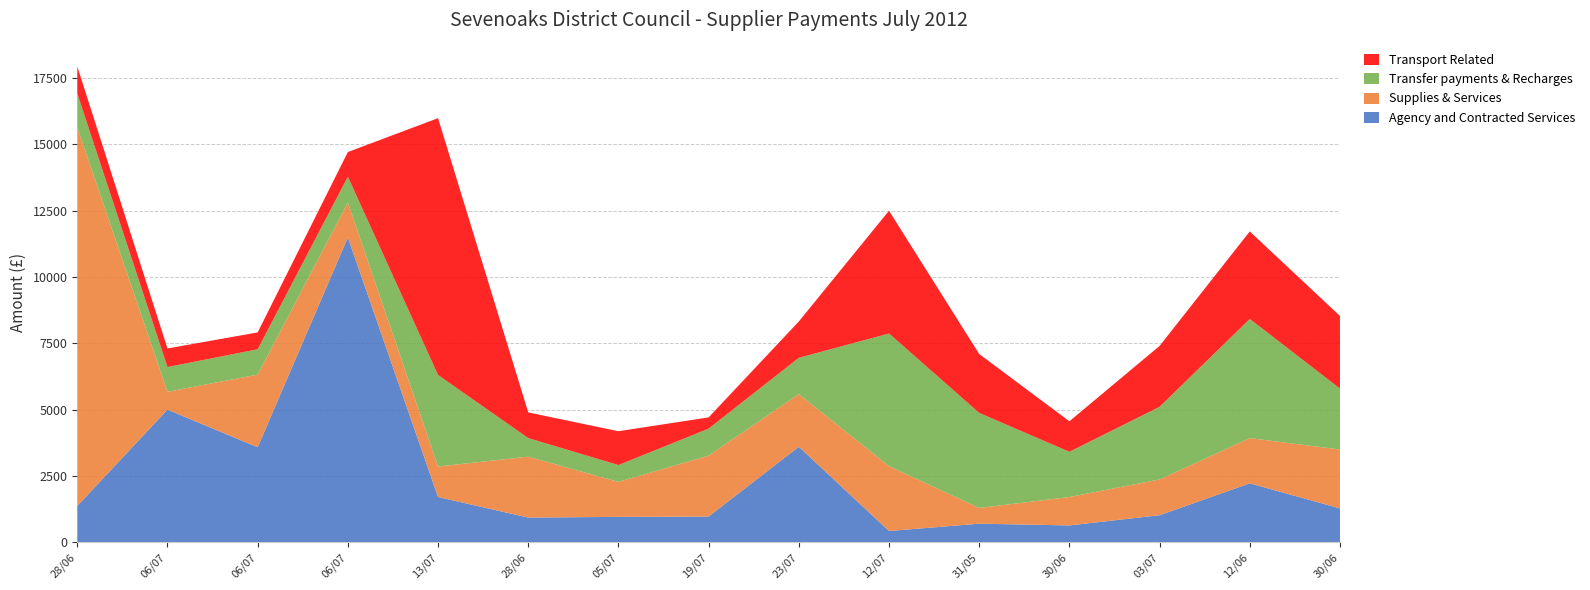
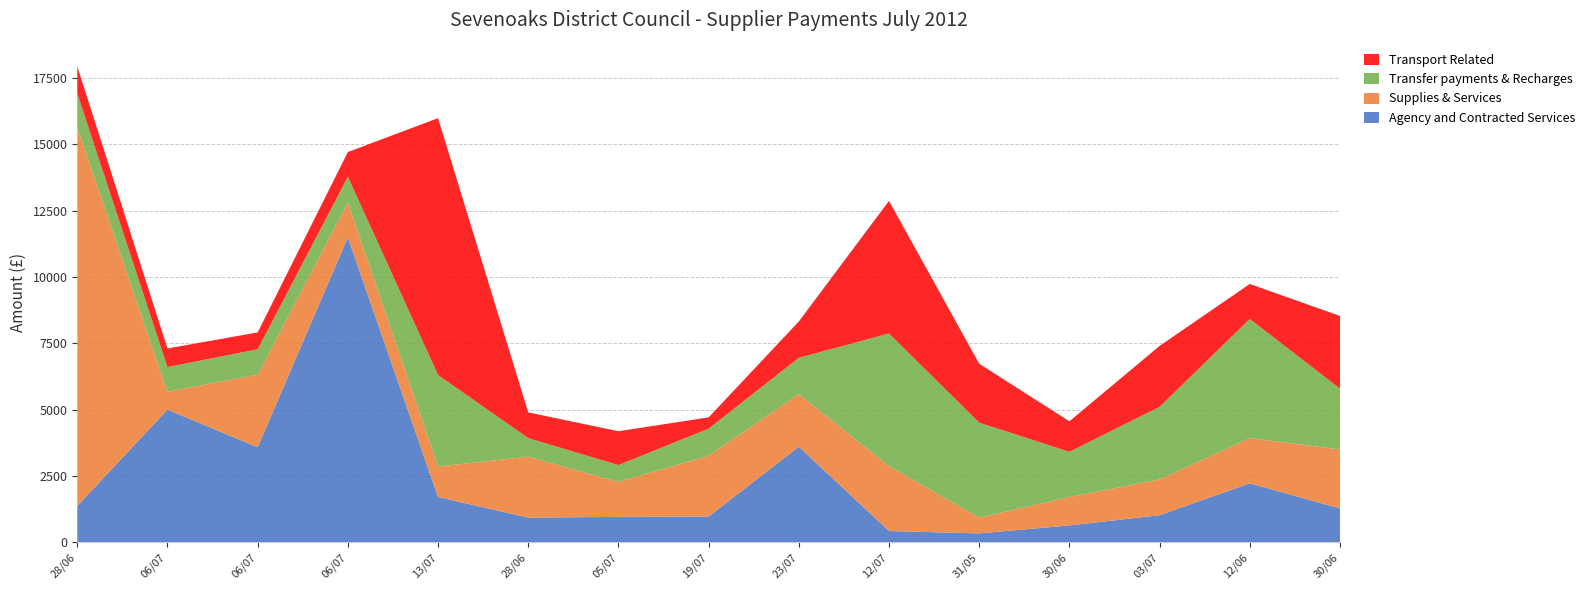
Transport Related, 12/07: 4600 -> 5000
Agency and Contracted Services, 31/05: 700 -> 300
Transport Related, 12/06: 3300 -> 1300
